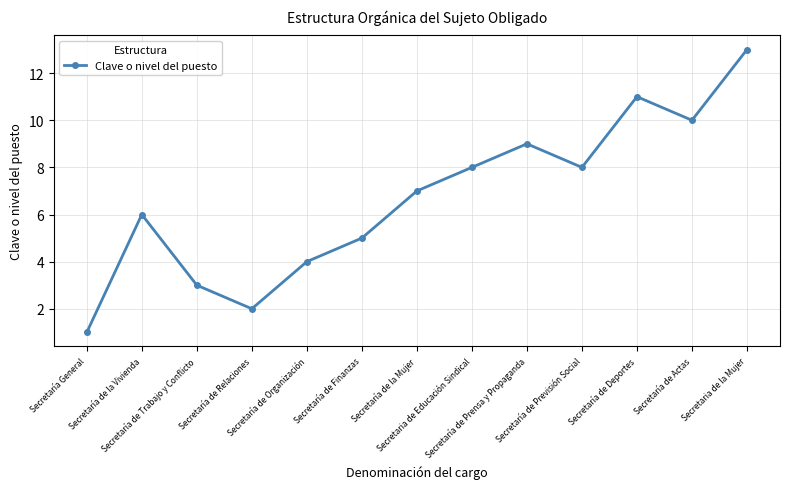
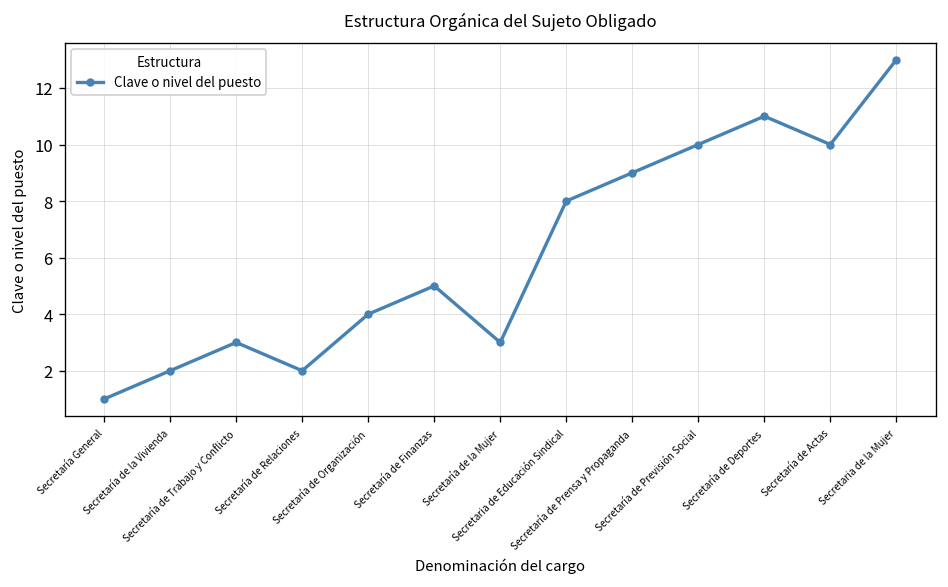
Secretaría de la Vivienda: 6 -> 2
Secretaría de la Mujer: 7 -> 3
Secretaría de Previsión Social: 8 -> 10
